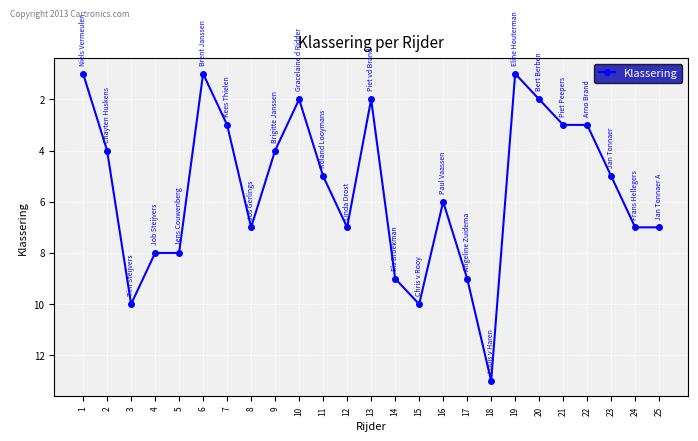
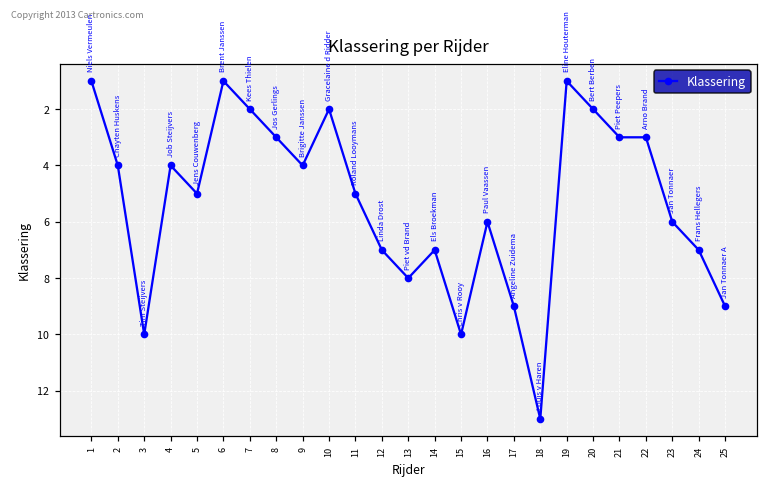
4: 8 -> 4
5: 8 -> 5
7: 3 -> 2
8: 7 -> 3
13: 2 -> 8
14: 9 -> 7
23: 5 -> 6
25: 7 -> 9
